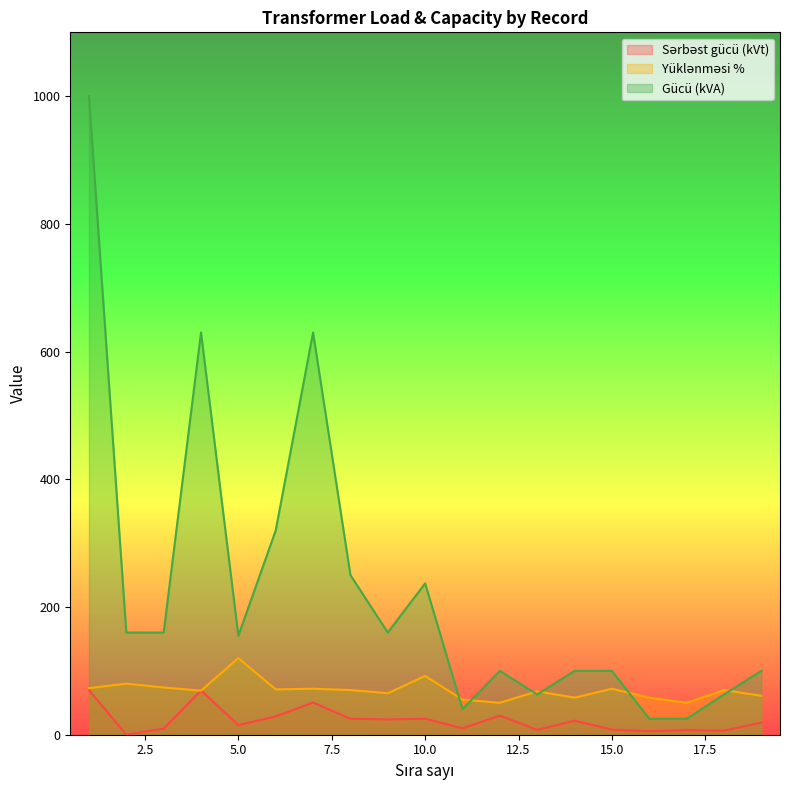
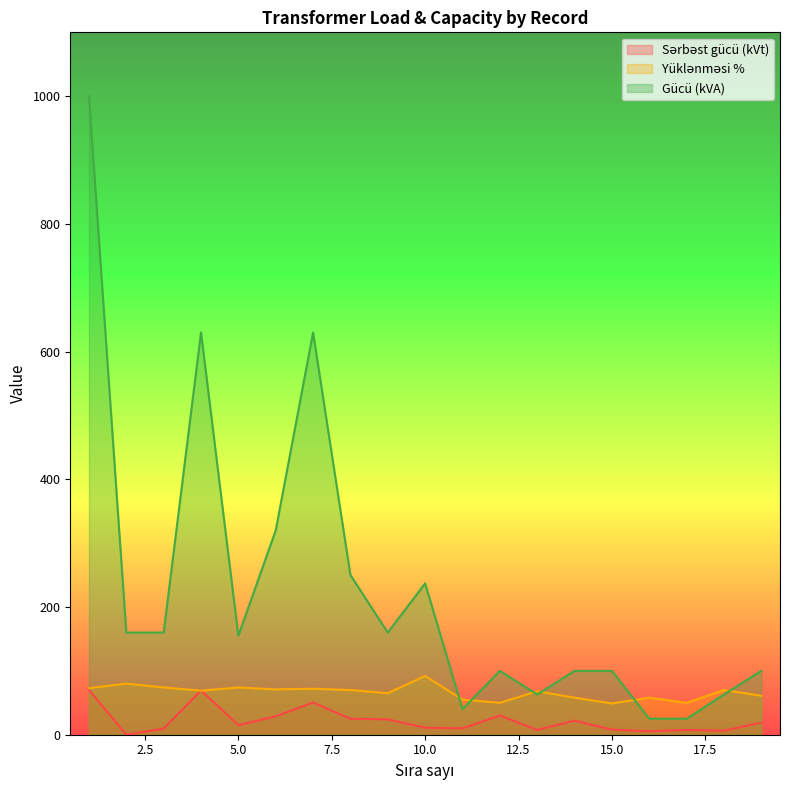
Yüklənməsi %, 5.0: 120 -> 70
Sərbəst gücü (kVt), 10.0: 30 -> 10
Yüklənməsi %, 15.0: 70 -> 50
